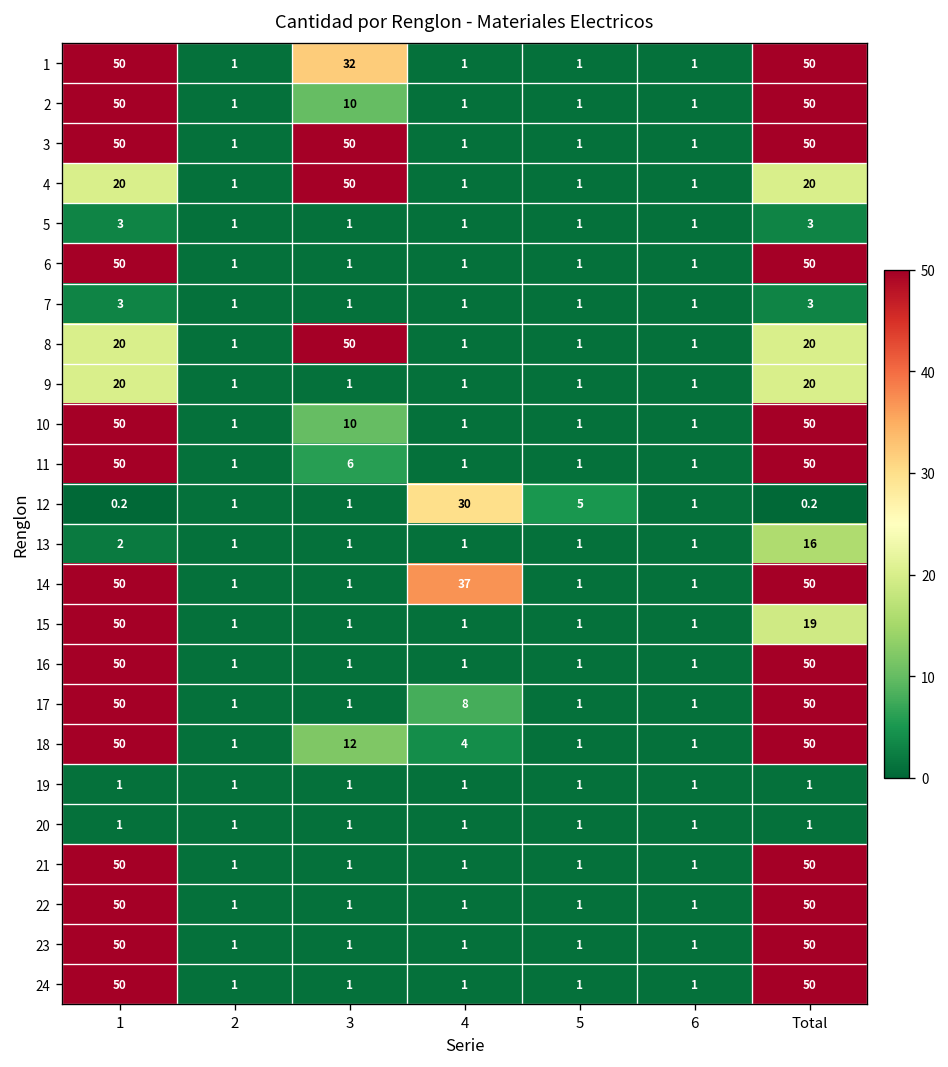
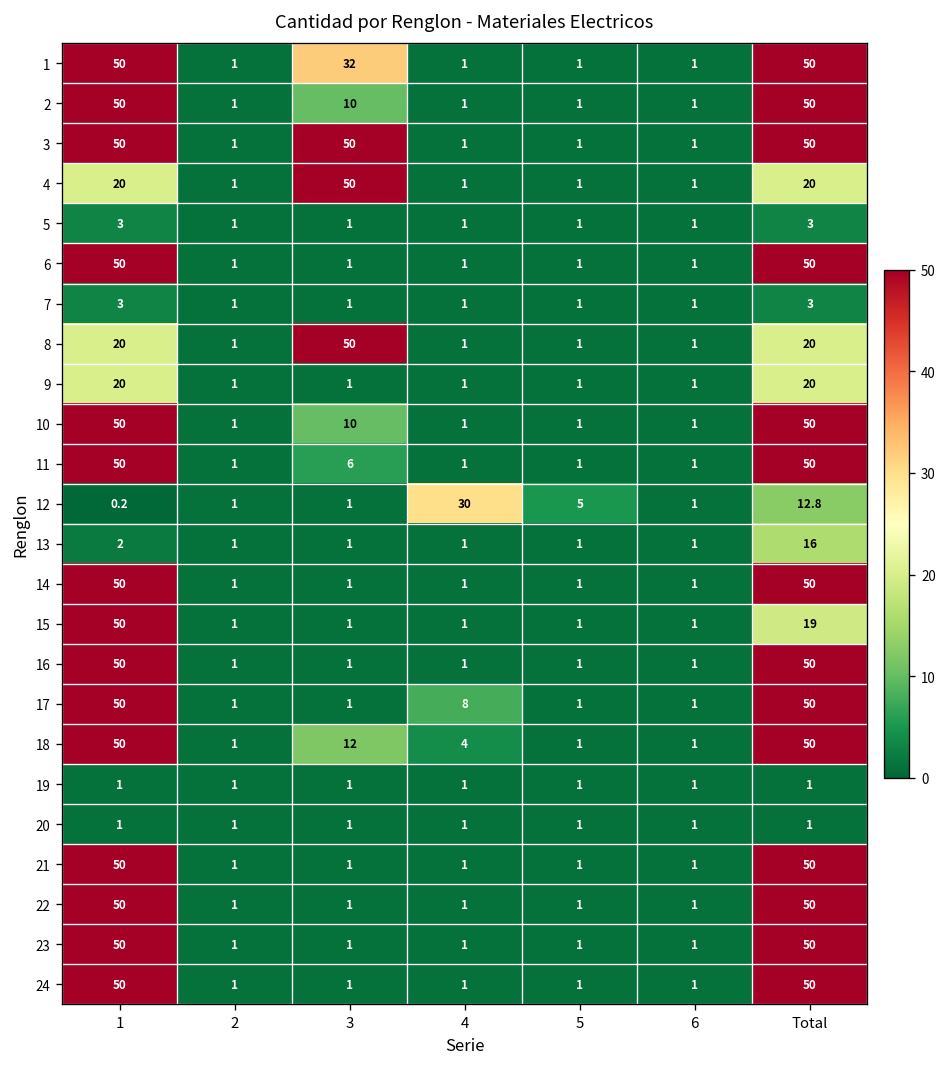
12, Total: 0.2 -> 12.8
14, 4: 37 -> 1
